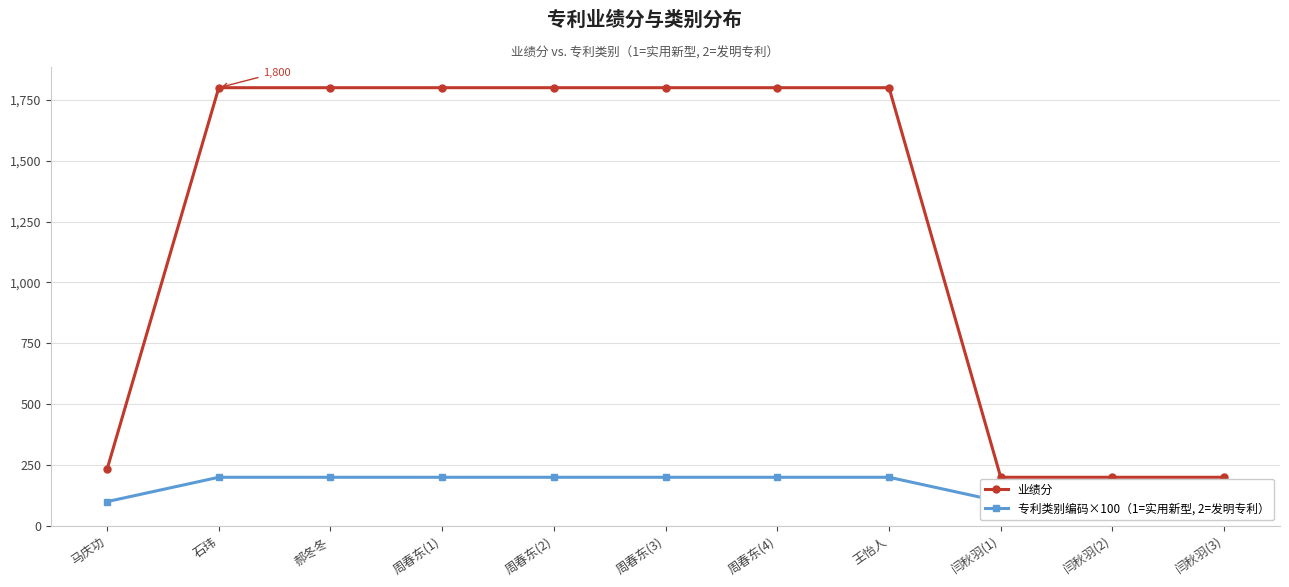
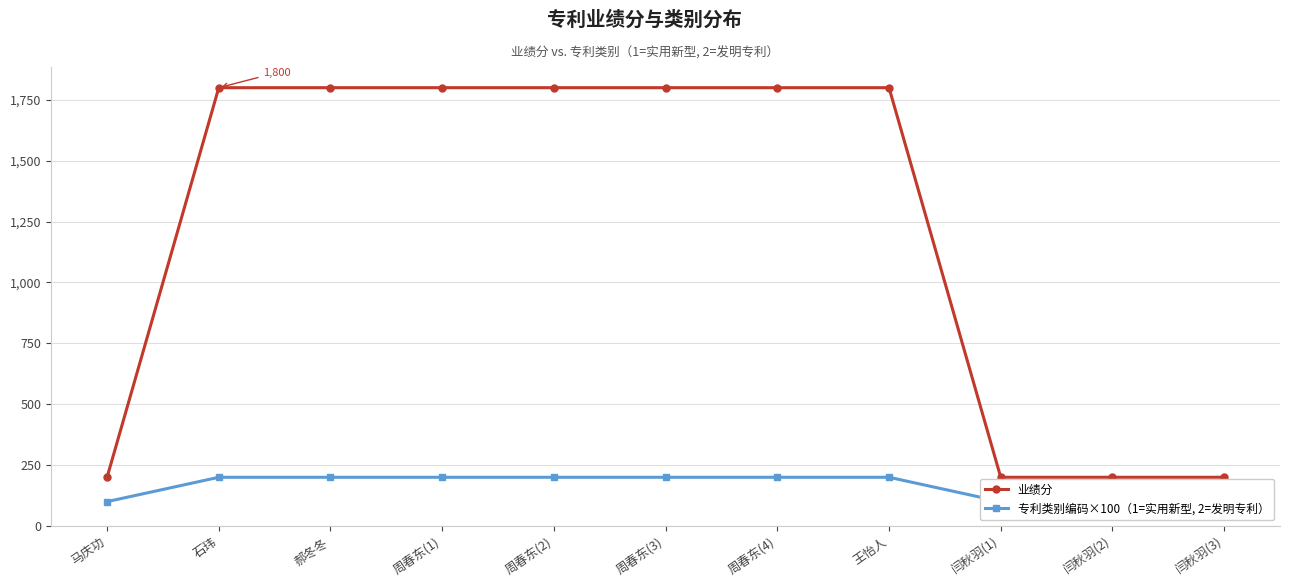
业绩分, 马庆功: 230 -> 200
